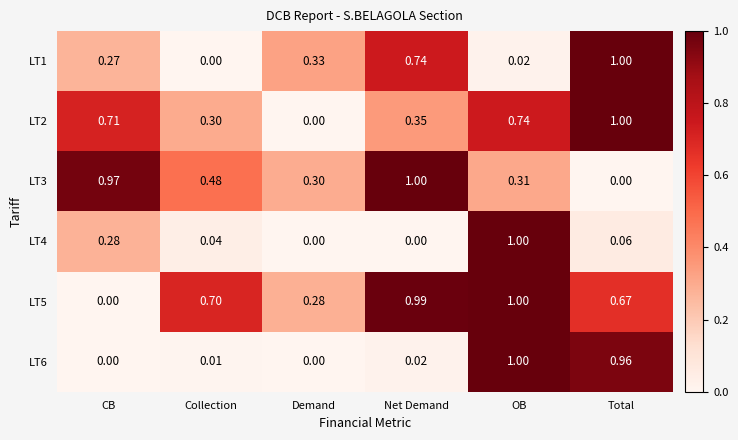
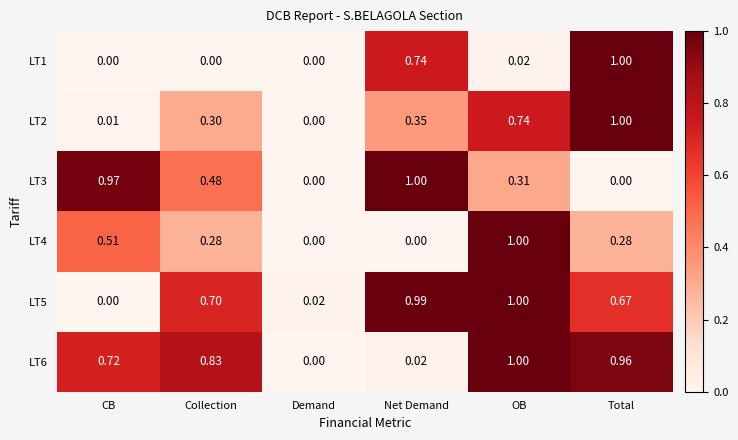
LT1, CB: 0.27 -> 0.00
LT1, Demand: 0.33 -> 0.00
LT2, CB: 0.71 -> 0.01
LT3, Demand: 0.30 -> 0.00
LT4, CB: 0.28 -> 0.51
LT4, Collection: 0.04 -> 0.28
LT4, Total: 0.06 -> 0.28
LT5, Demand: 0.28 -> 0.02
LT6, CB: 0.00 -> 0.72
LT6, Collection: 0.01 -> 0.83
